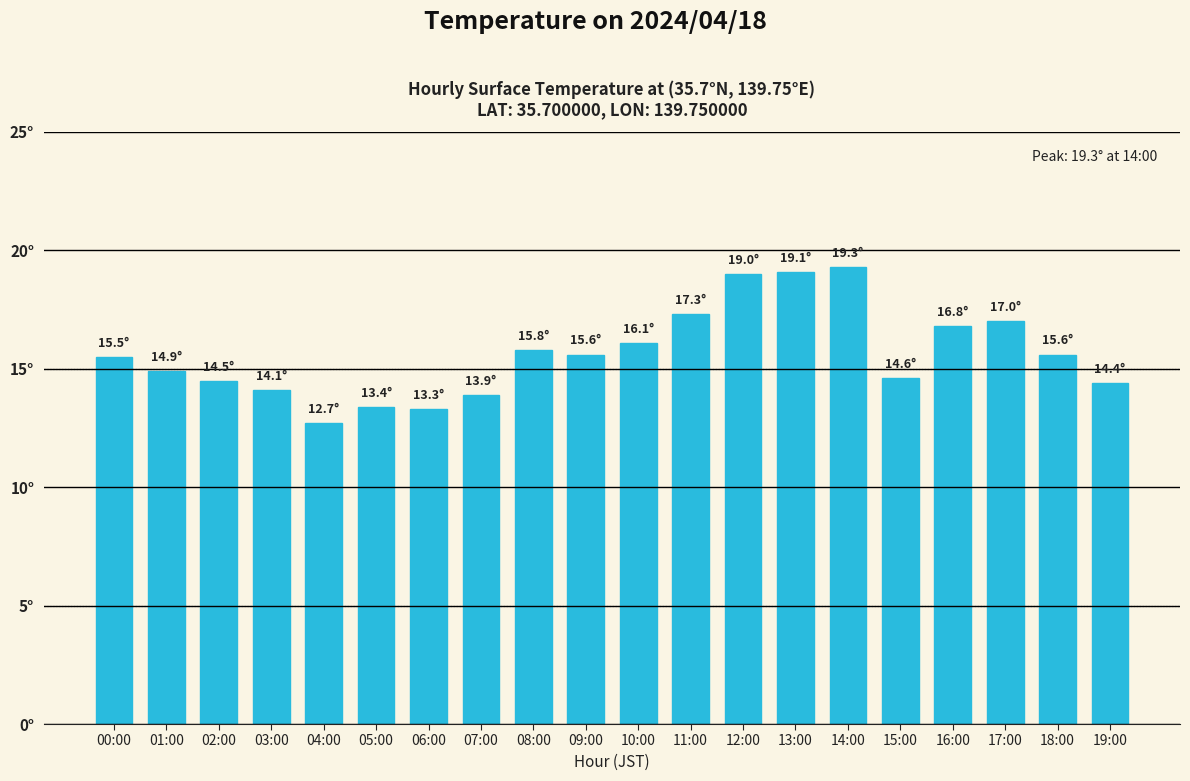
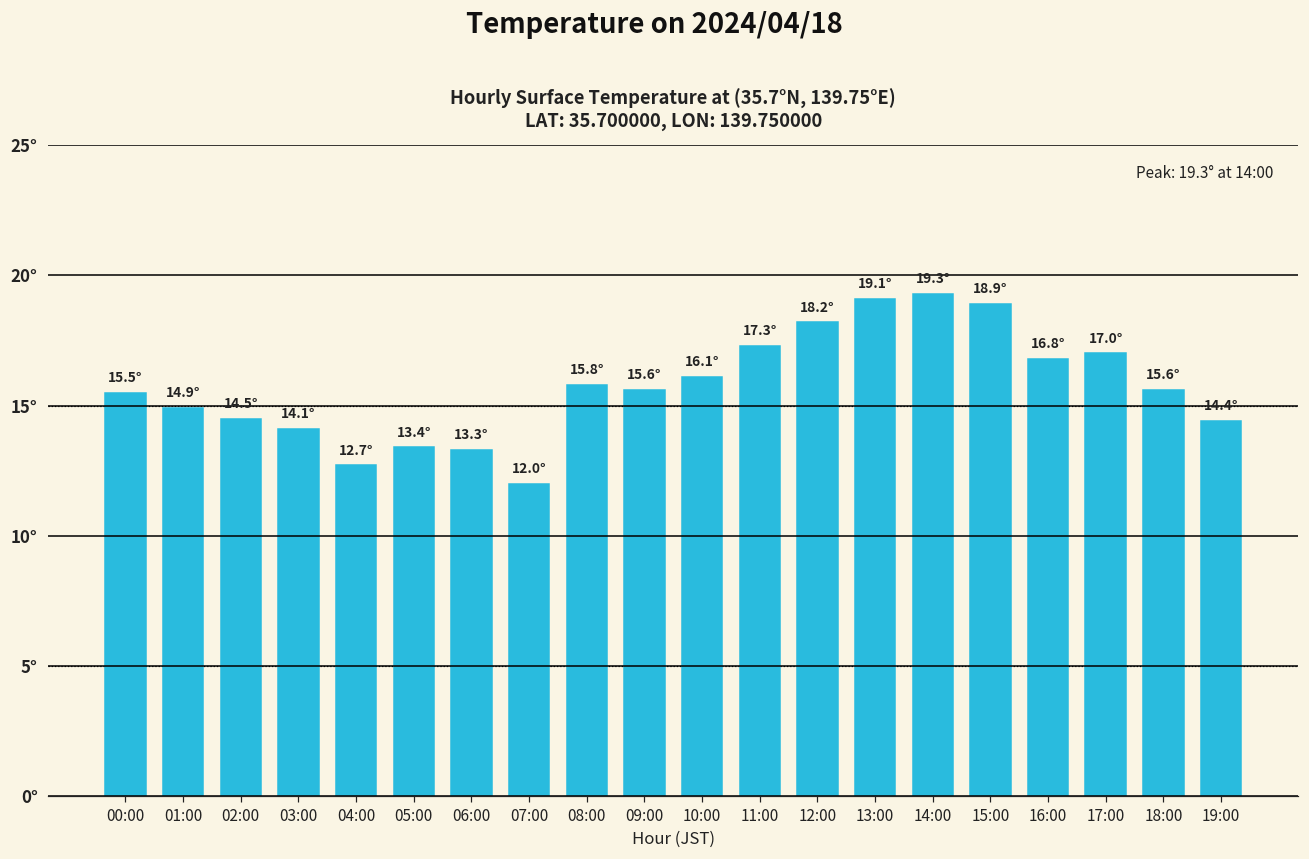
07:00: 13.9° -> 12.0°
12:00: 19.0° -> 18.2°
15:00: 14.6° -> 18.9°
